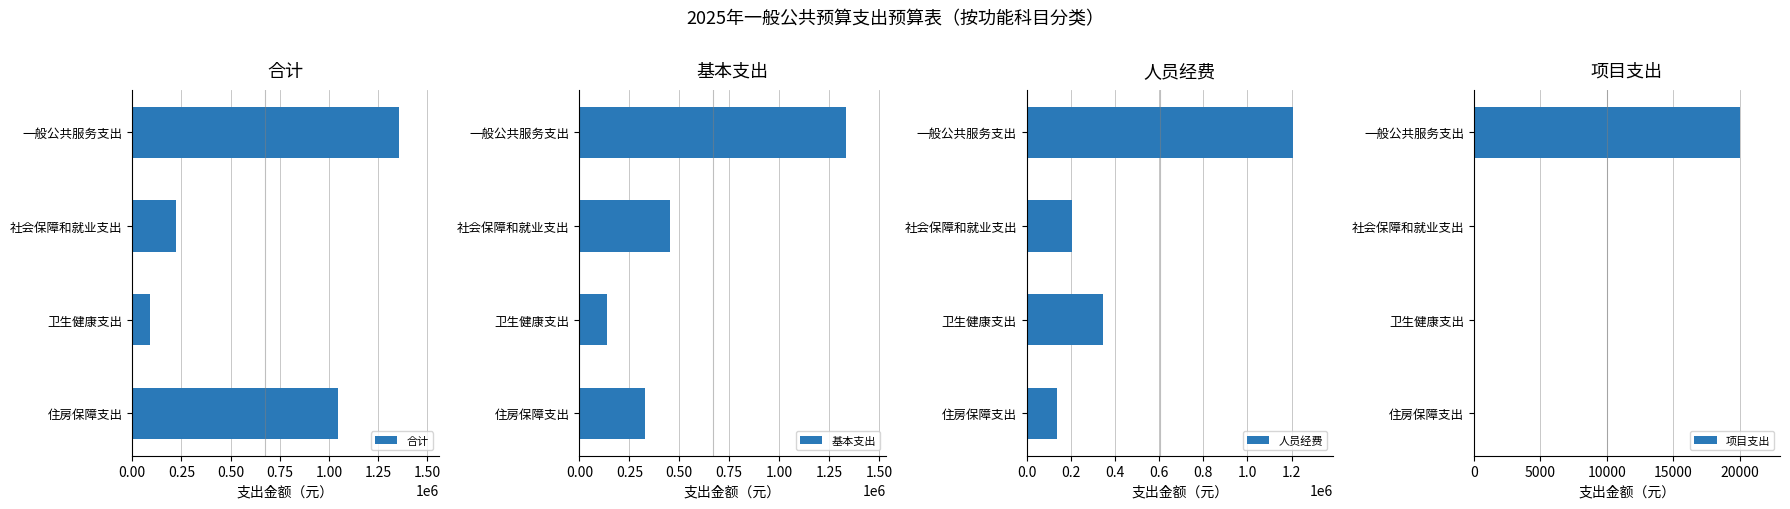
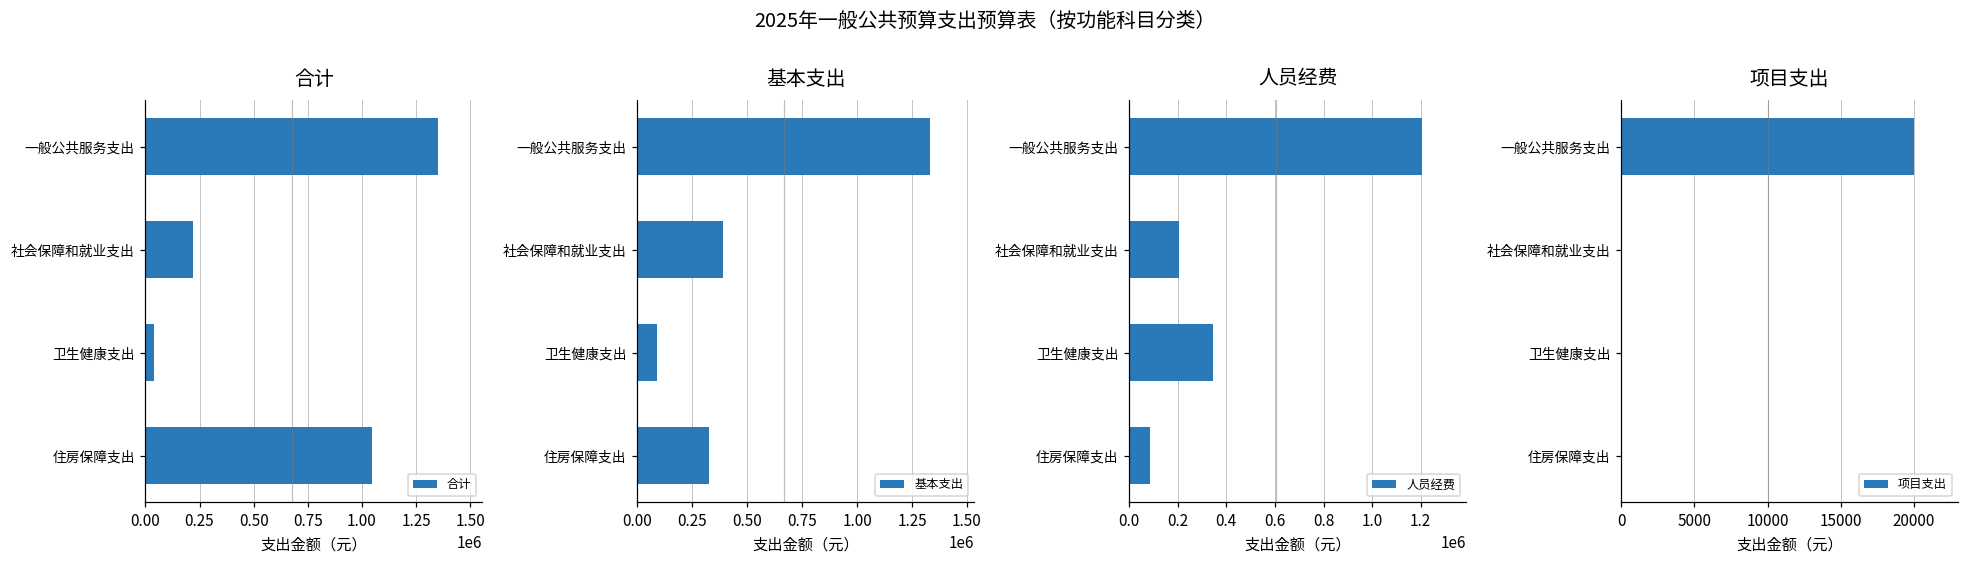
合计, 卫生健康支出: 90000 -> 40000
基本支出, 社会保障和就业支出: 450000 -> 390000
基本支出, 卫生健康支出: 140000 -> 90000
人员经费, 住房保障支出: 140000 -> 90000
